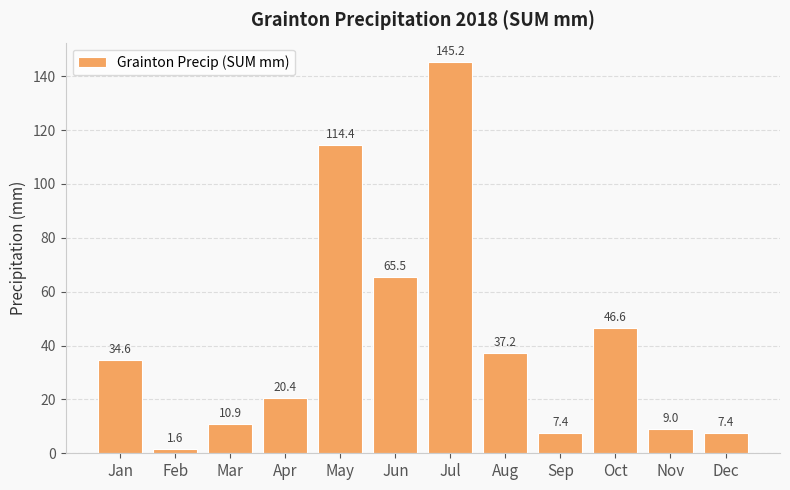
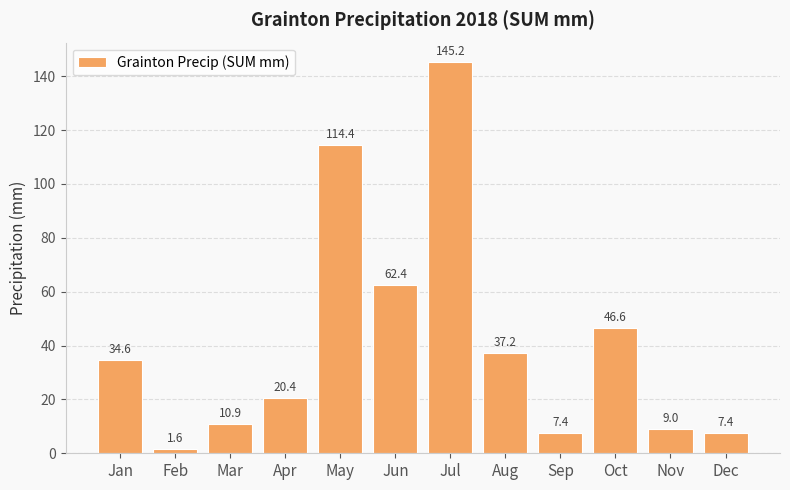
Jun: 65.5 -> 62.4
